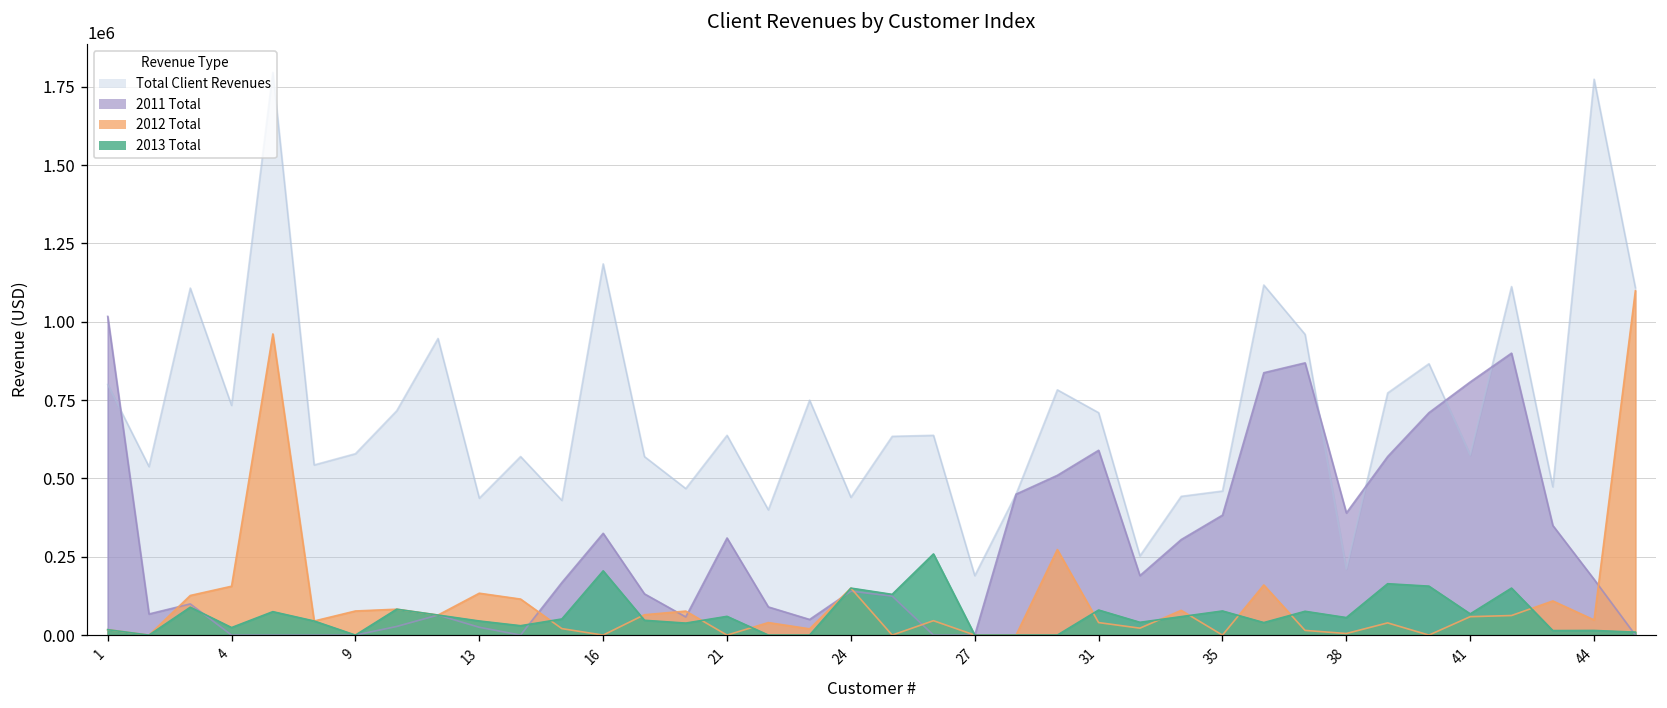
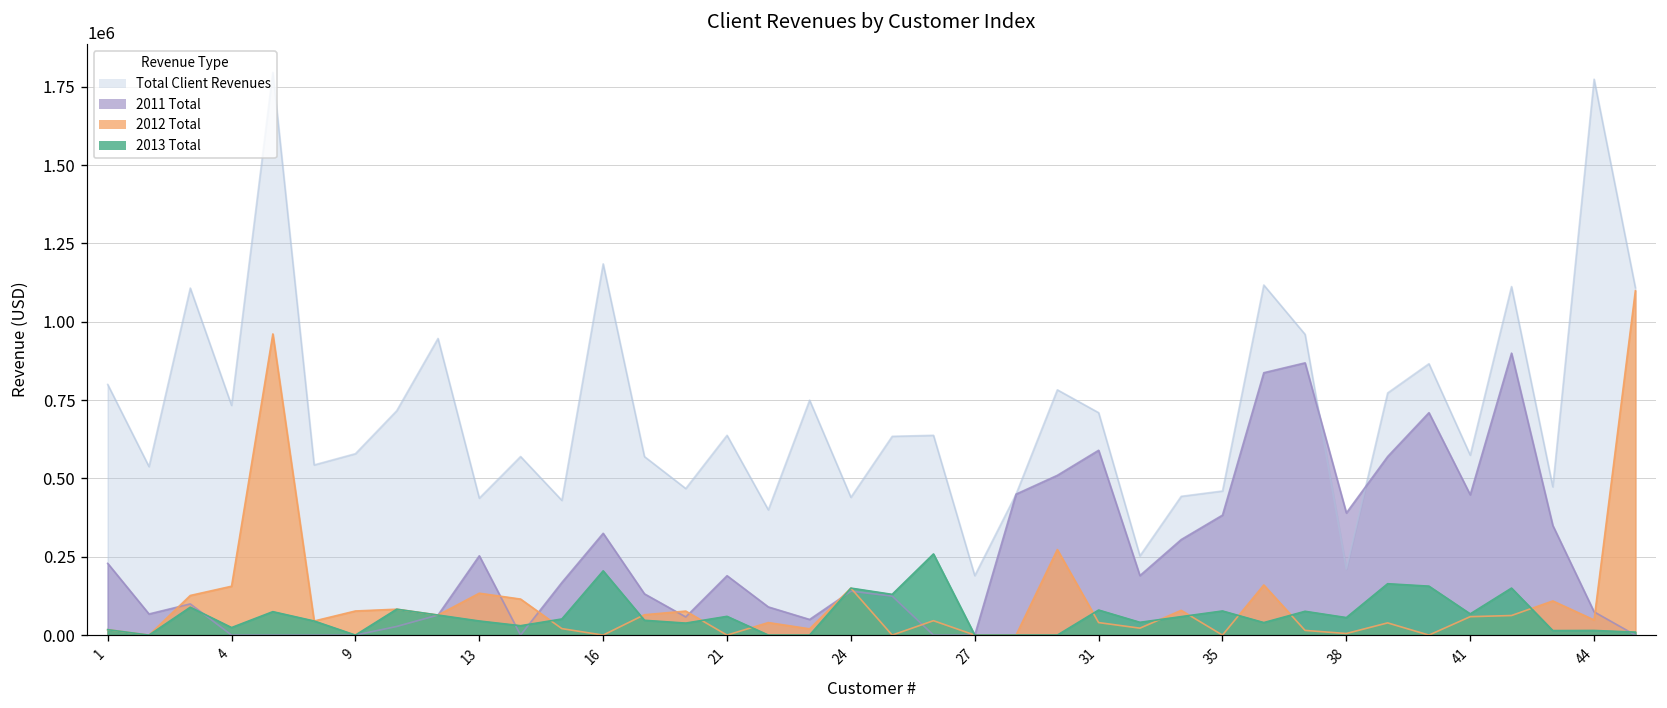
2011 Total, 1: 1020000 -> 230000
2011 Total, 13: 30000 -> 250000
2011 Total, 21: 310000 -> 190000
2011 Total, 41: 810000 -> 450000
2011 Total, 44: 180000 -> 70000
